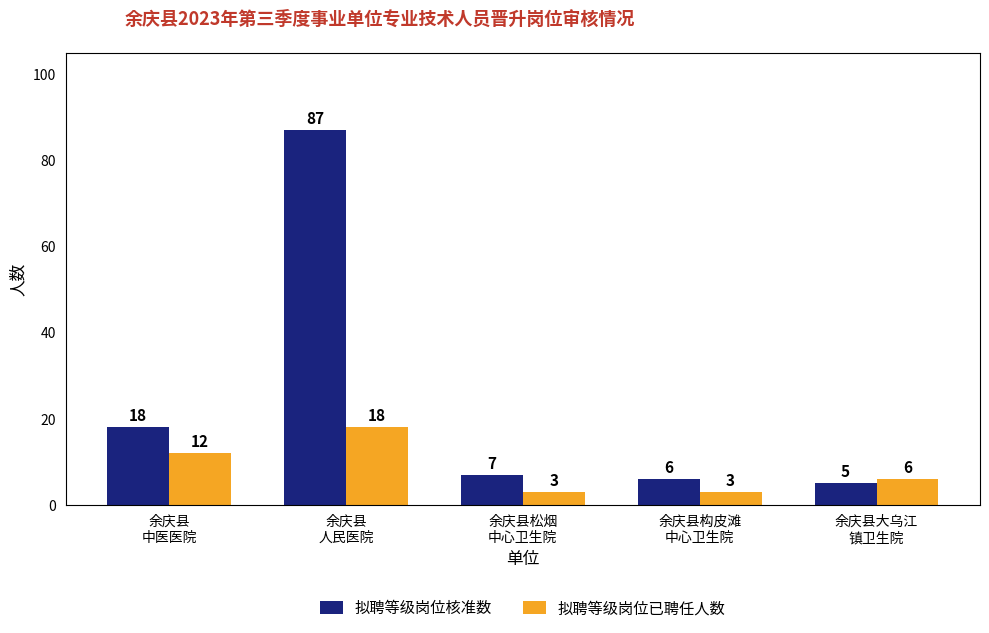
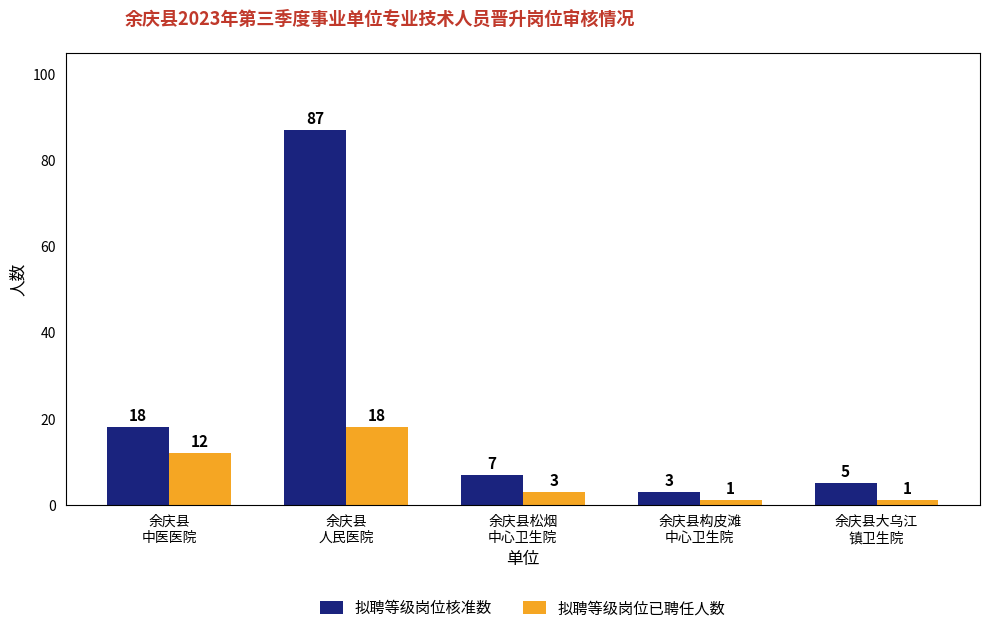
拟聘等级岗位核准数, 余庆县构皮滩 中心卫生院: 6 -> 3
拟聘等级岗位已聘任人数, 余庆县构皮滩 中心卫生院: 3 -> 1
拟聘等级岗位已聘任人数, 余庆县大乌江 镇卫生院: 6 -> 1
